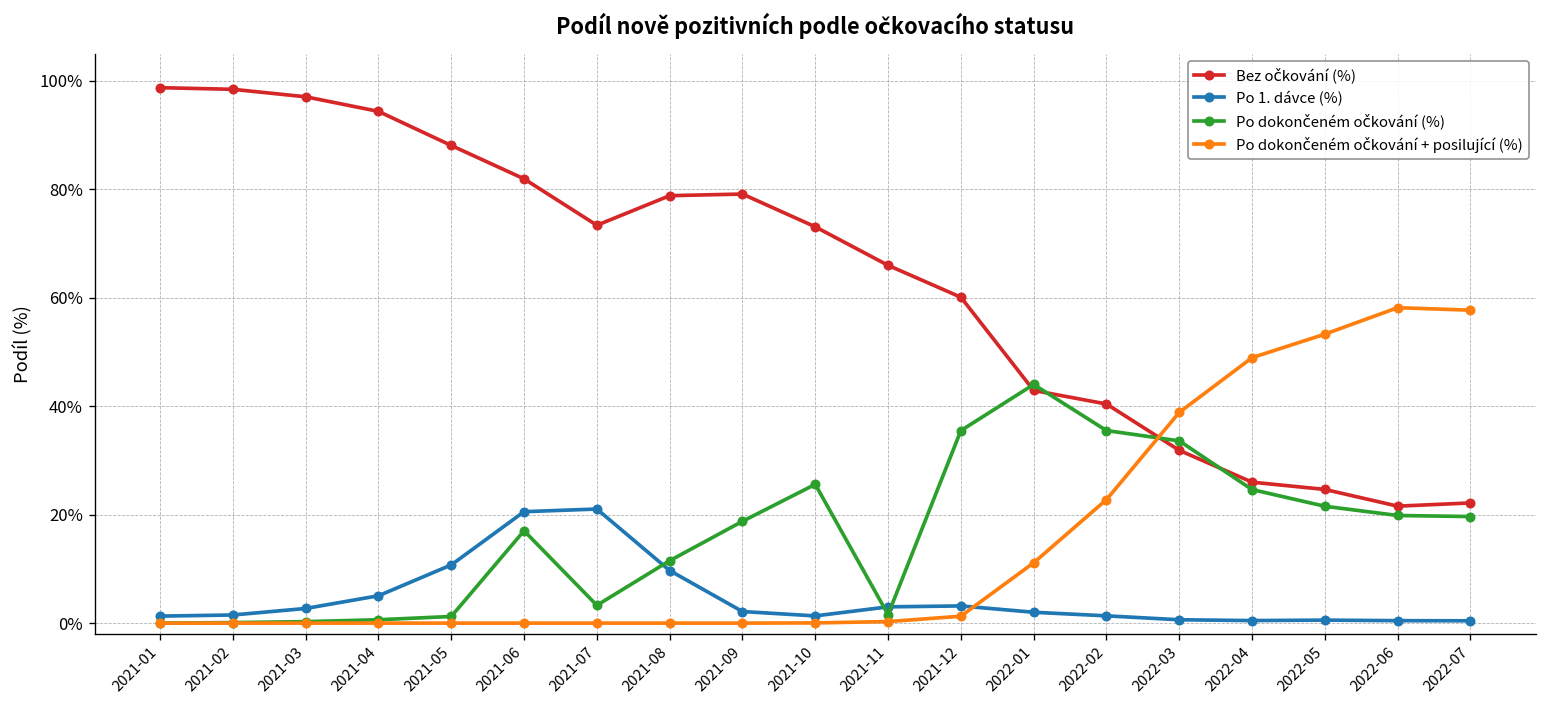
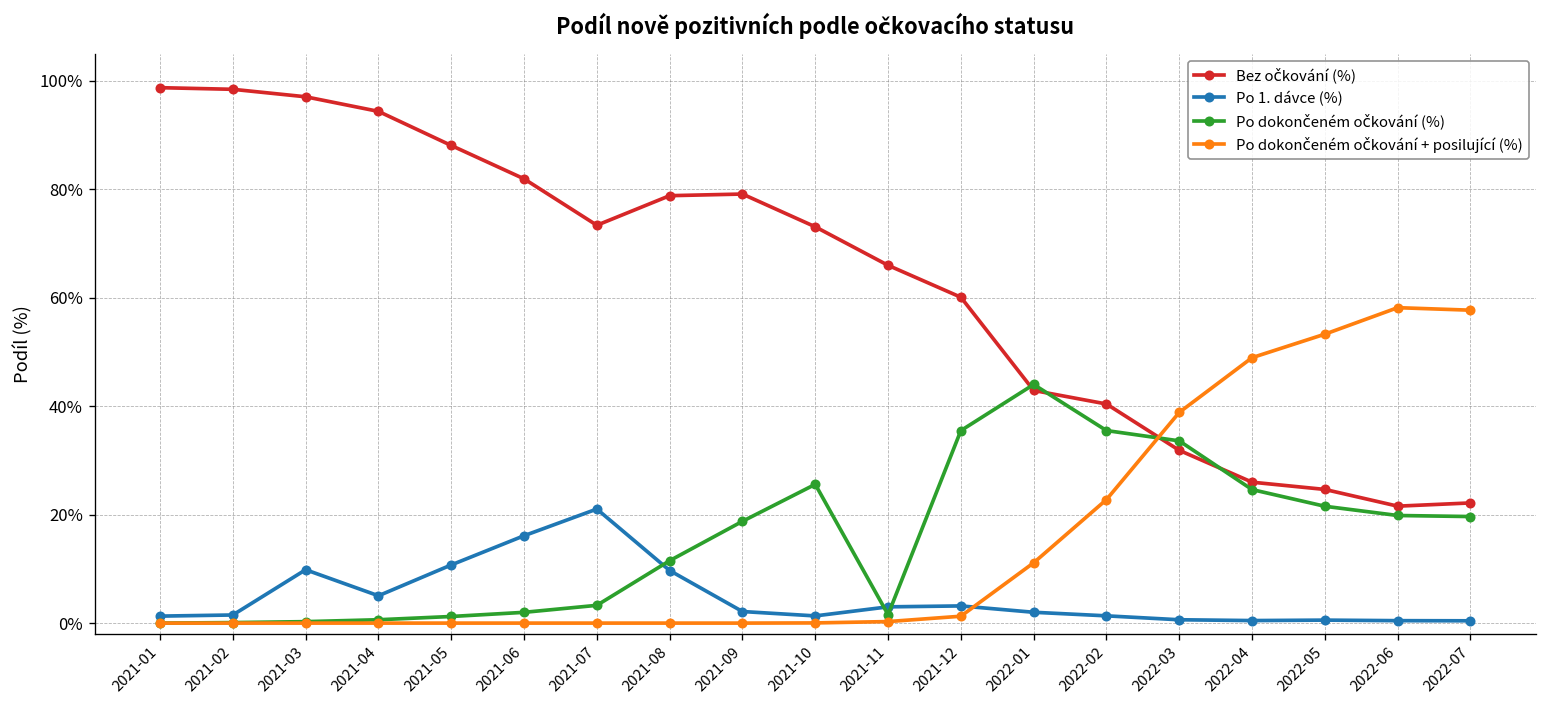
Po 1. dávce (%), 2021-03: 3% -> 10%
Po 1. dávce (%), 2021-06: 21% -> 16%
Po dokončeném očkování (%), 2021-06: 17% -> 2%
